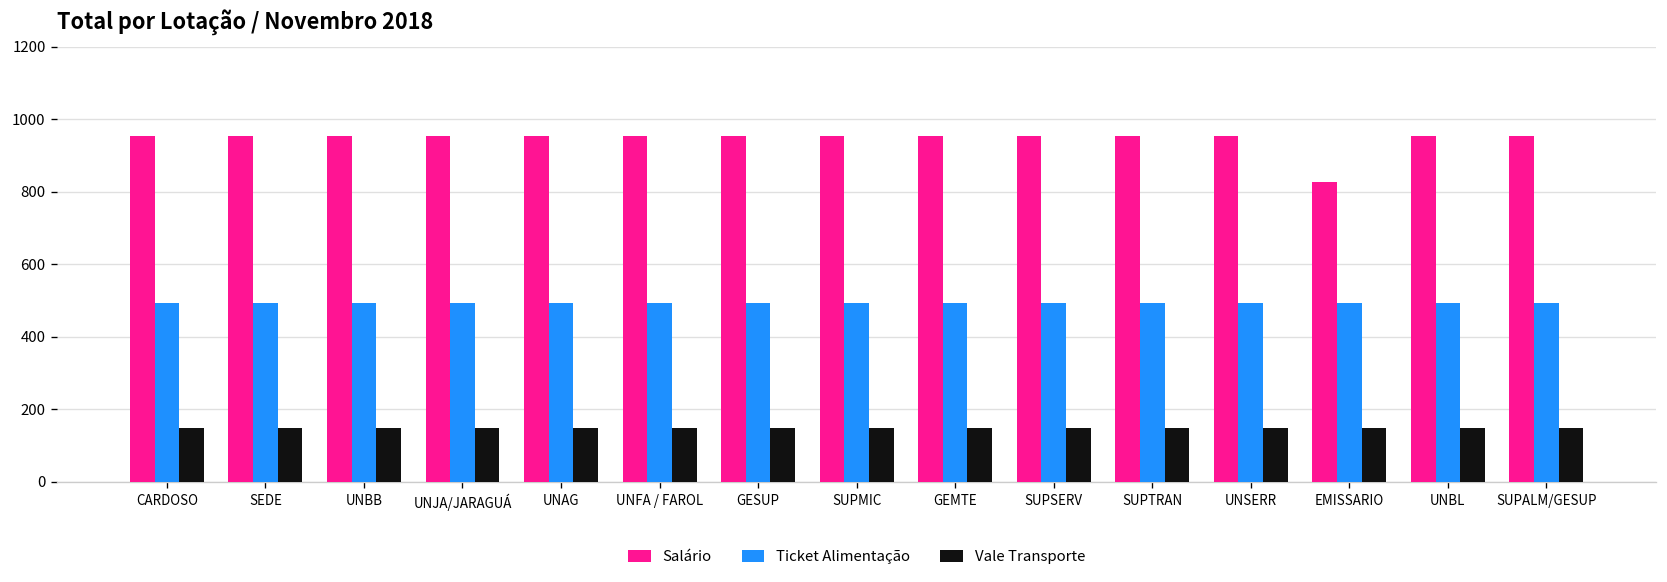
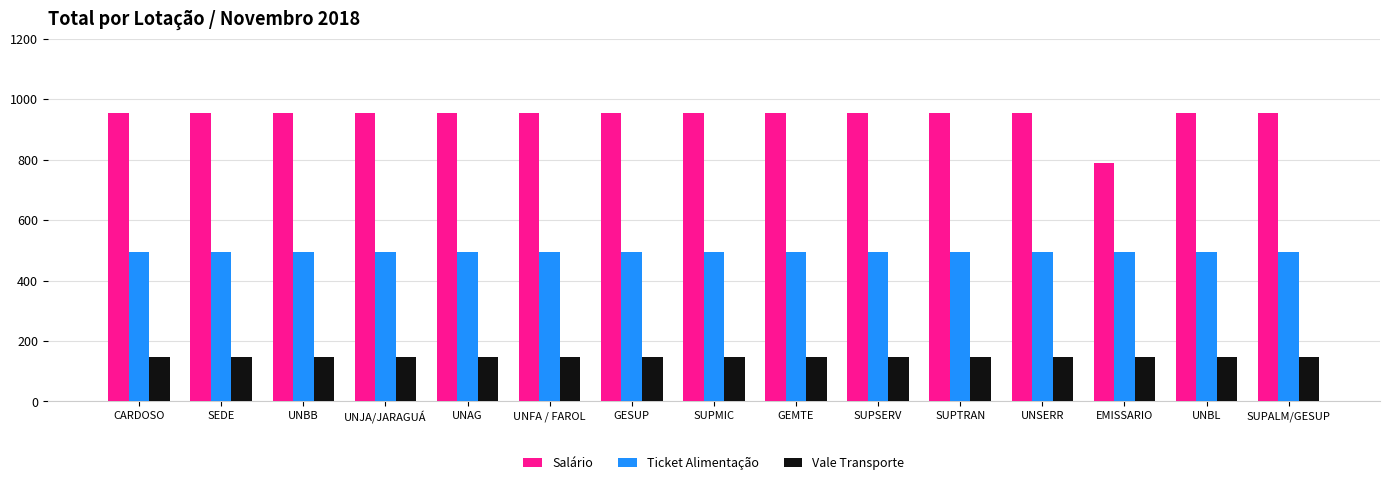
Salário, EMISSARIO: 830 -> 790
